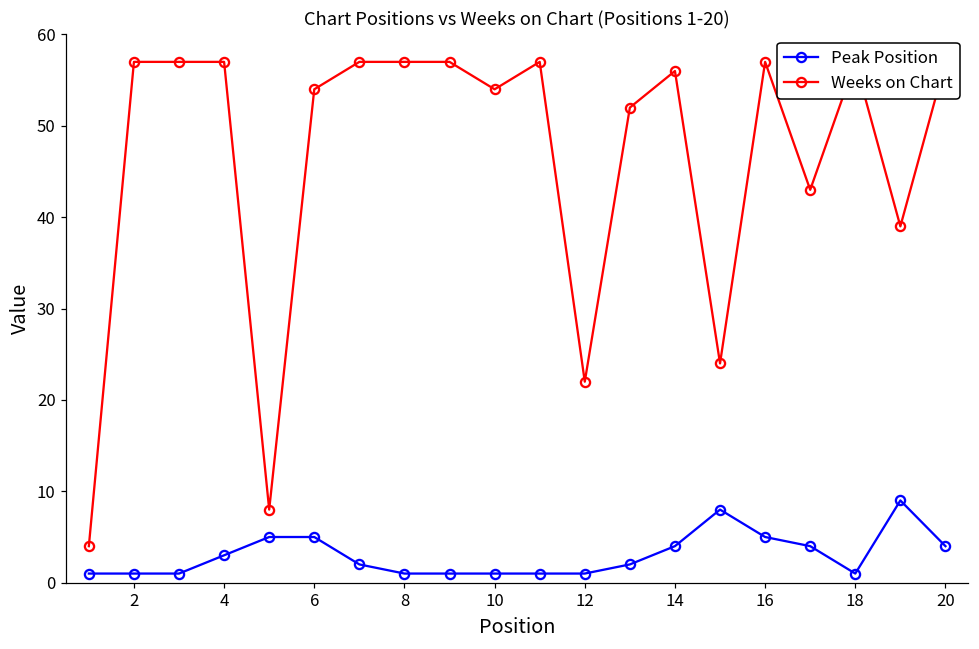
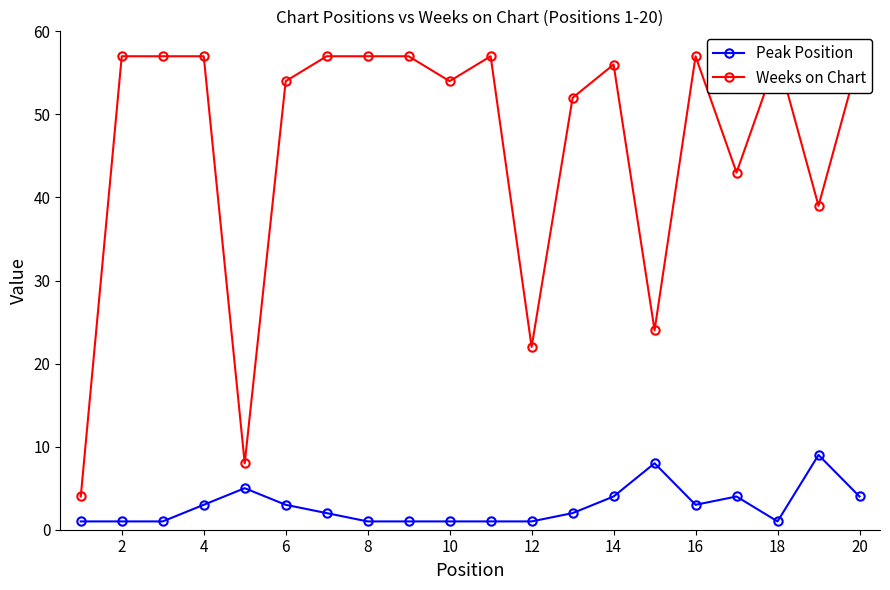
Peak Position, 6: 5 -> 3
Peak Position, 16: 5 -> 3
